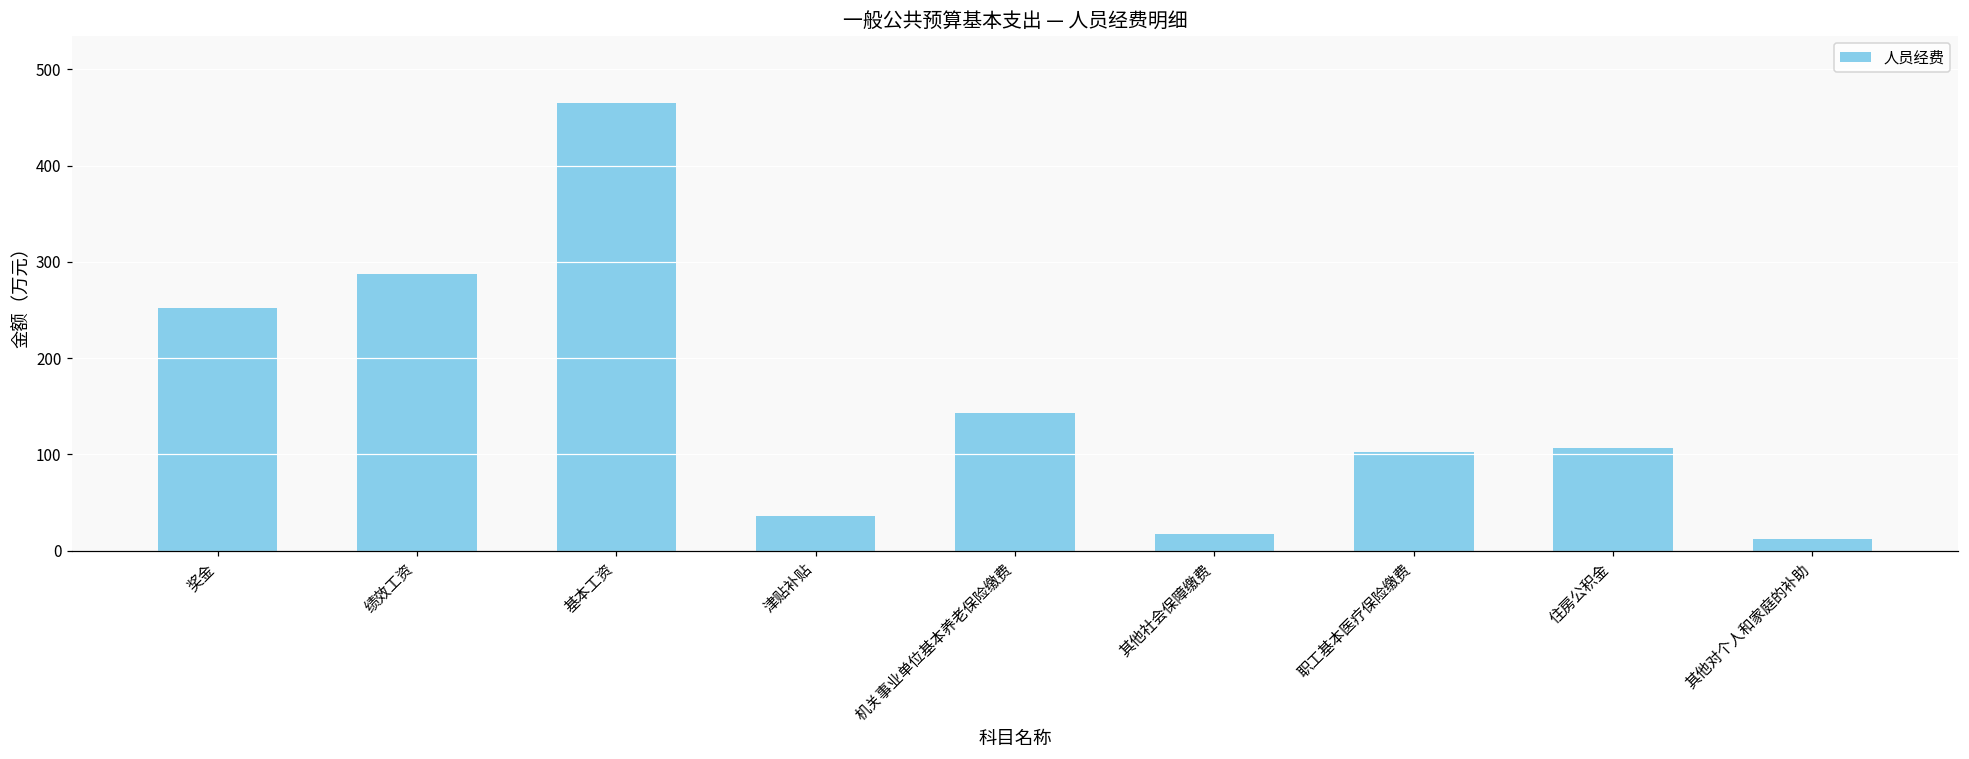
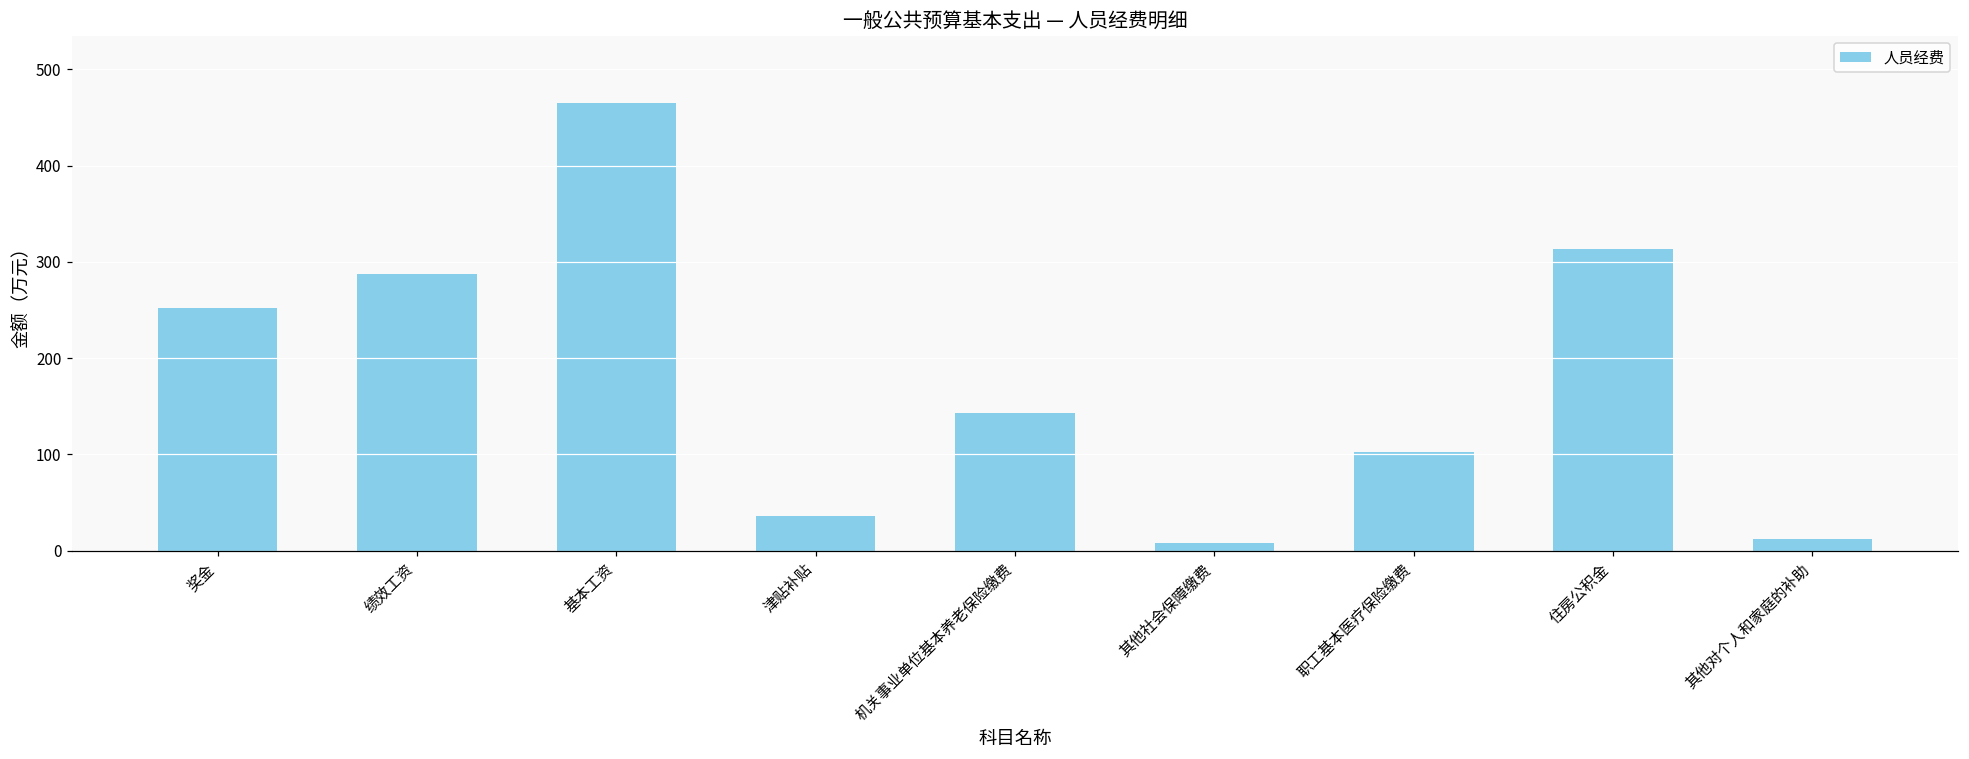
其他社会保障缴费: 20 -> 10
住房公积金: 110 -> 310
